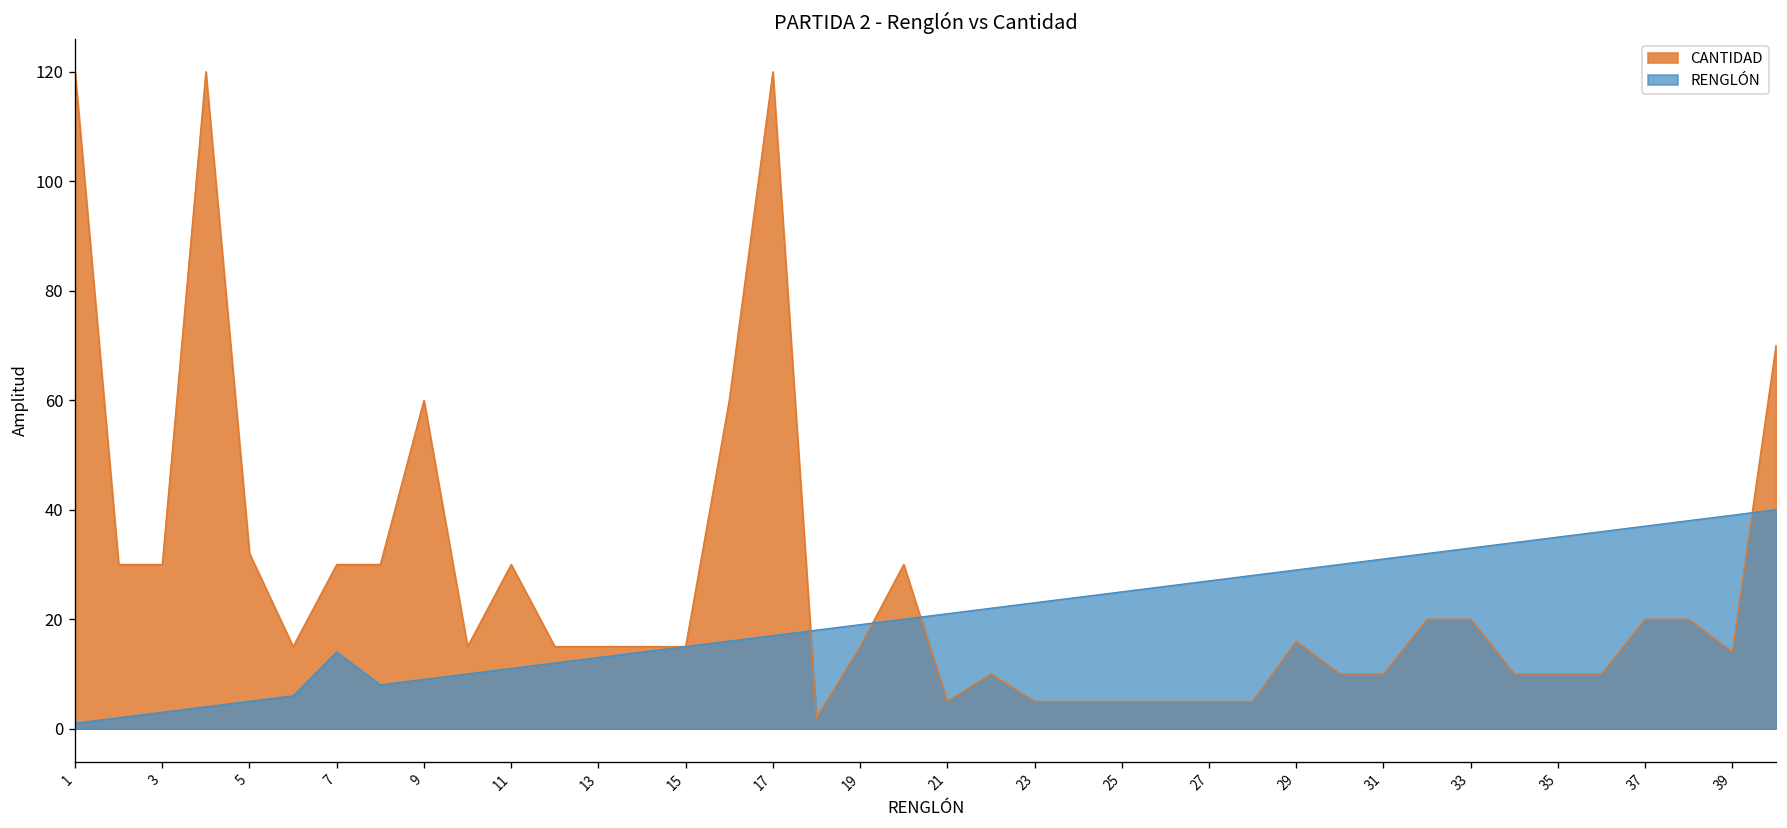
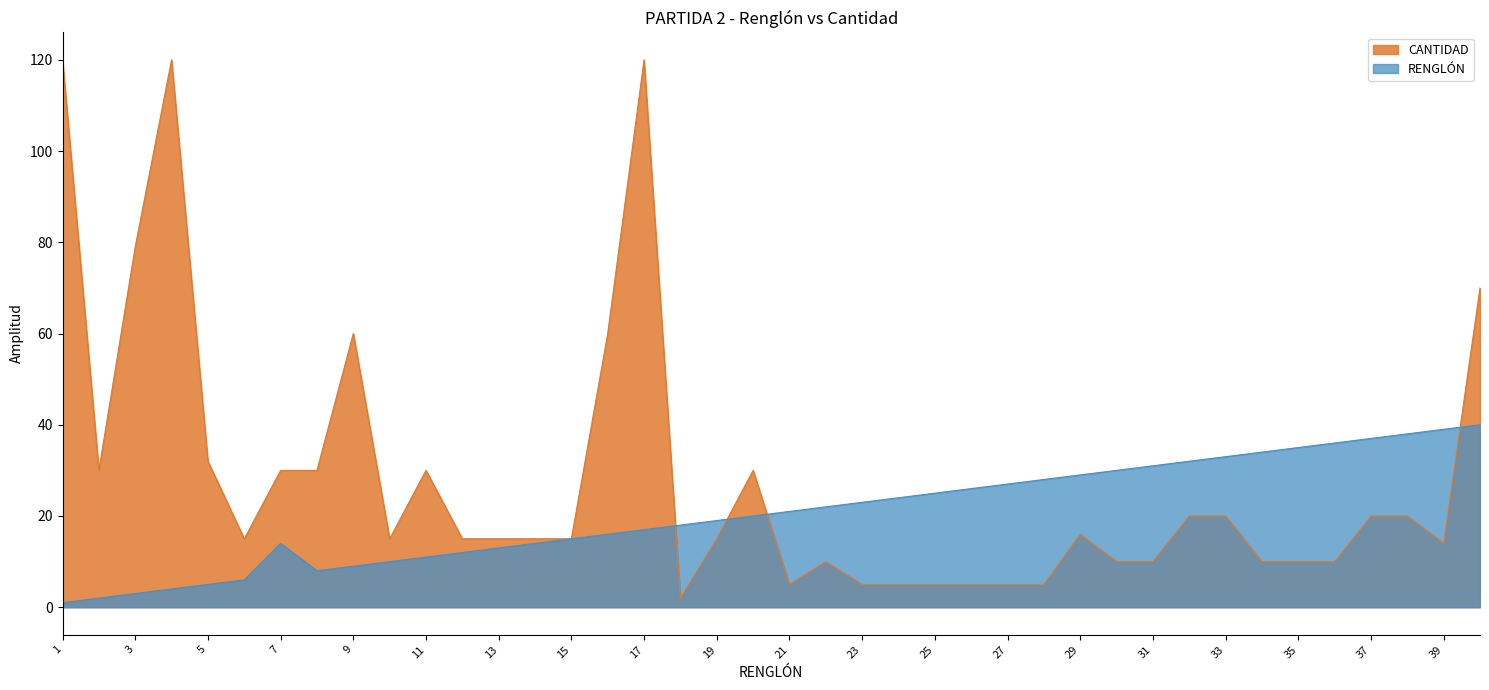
CANTIDAD, 3: 30 -> 79
